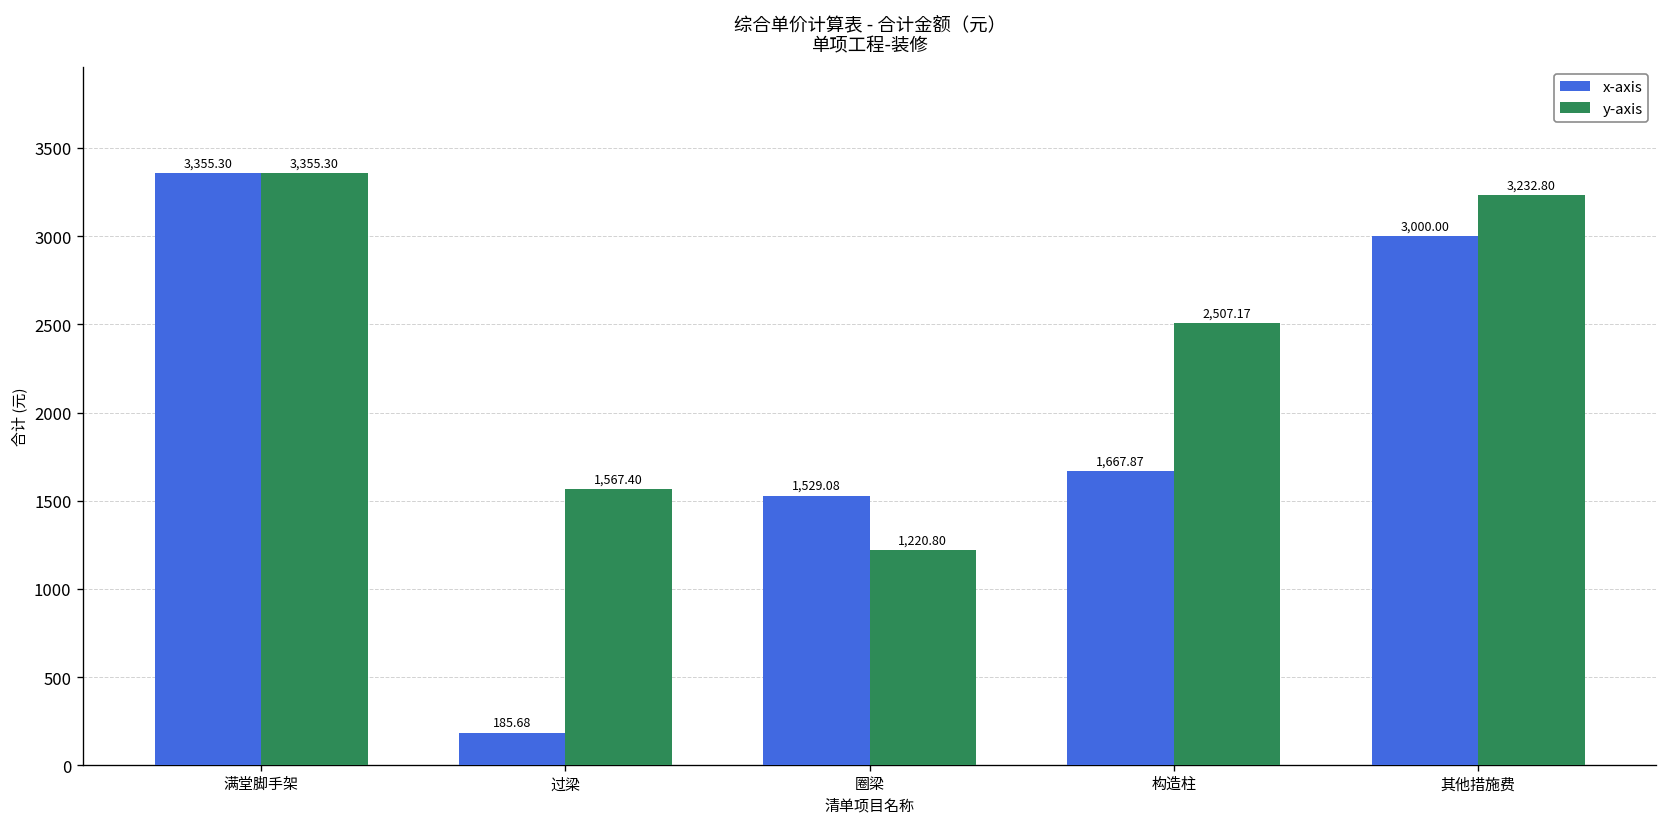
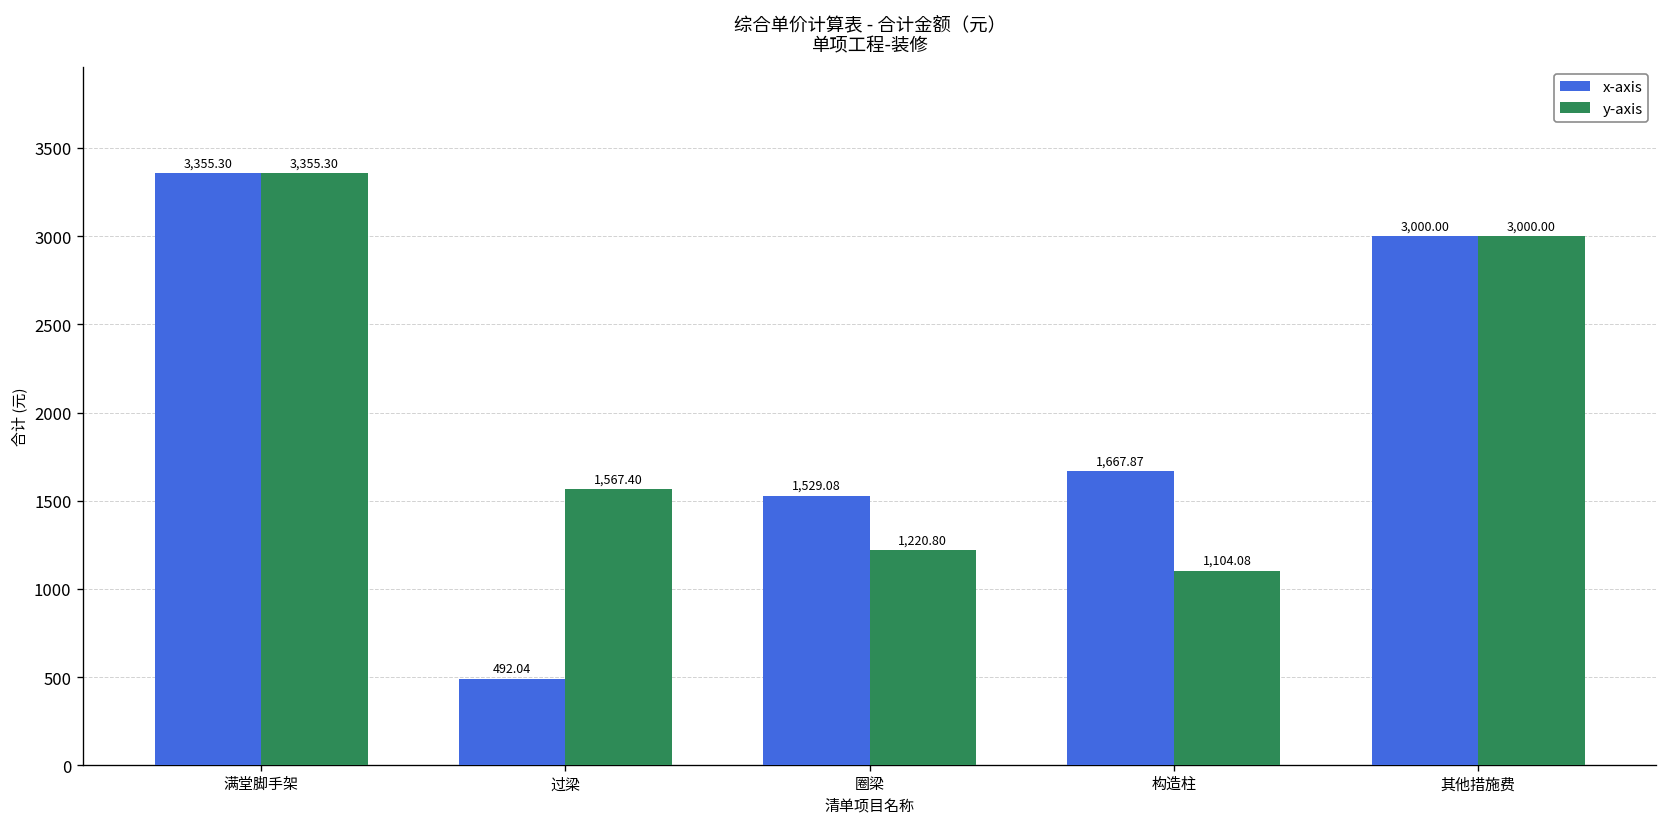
x-axis, 过梁: 185.68 -> 492.04
y-axis, 构造柱: 2,507.17 -> 1,104.08
y-axis, 其他措施费: 3,232.80 -> 3,000.00
